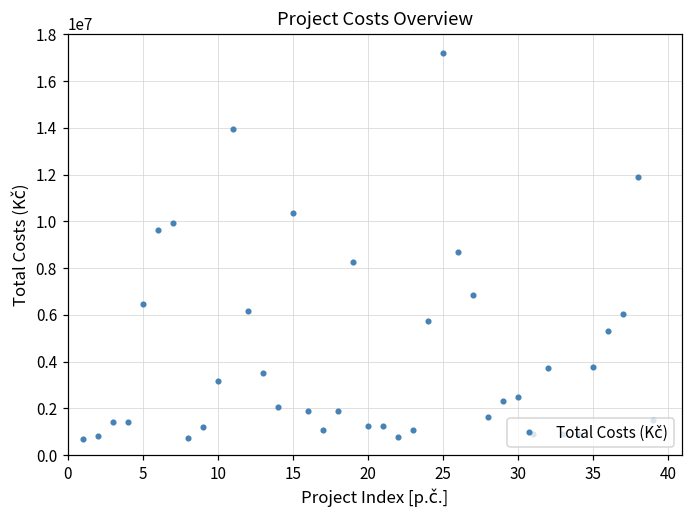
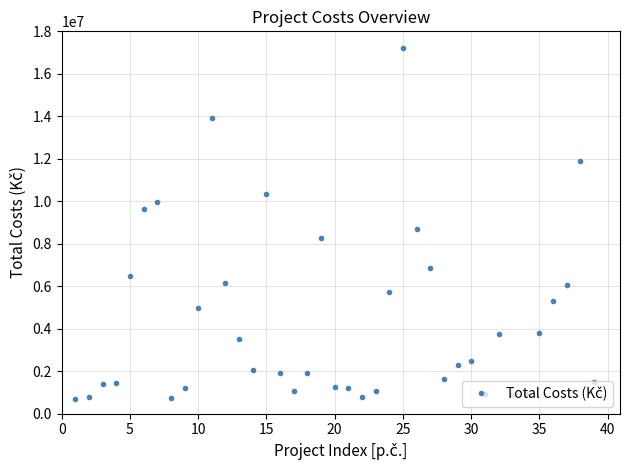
10: 3200000 -> 5000000
